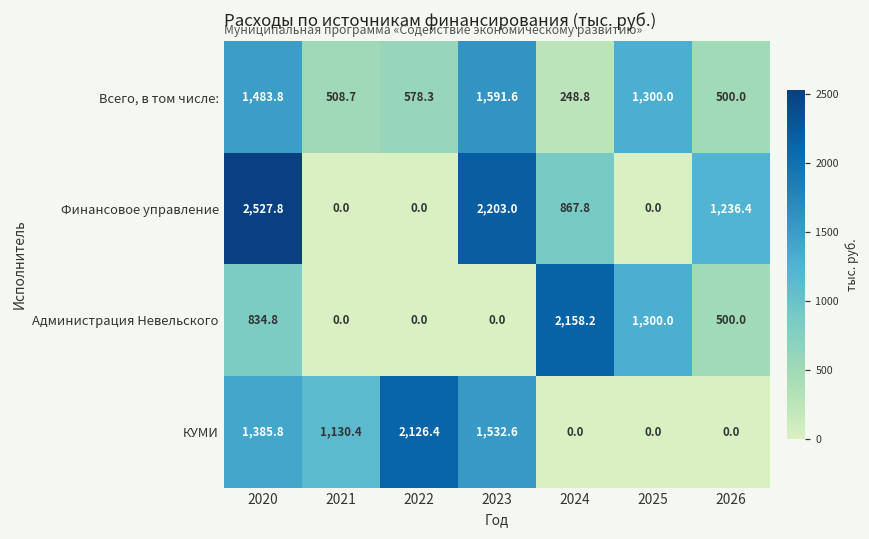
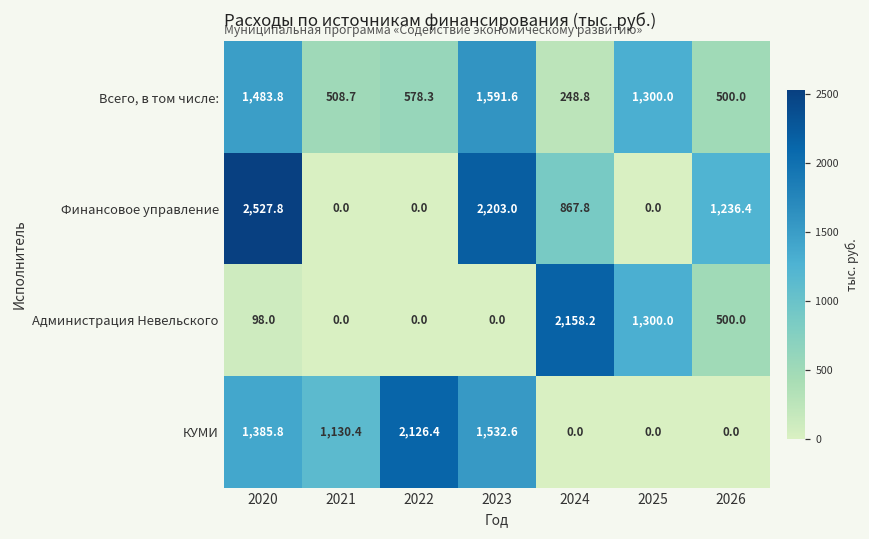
Администрация Невельского, 2020: 834.8 -> 98.0
